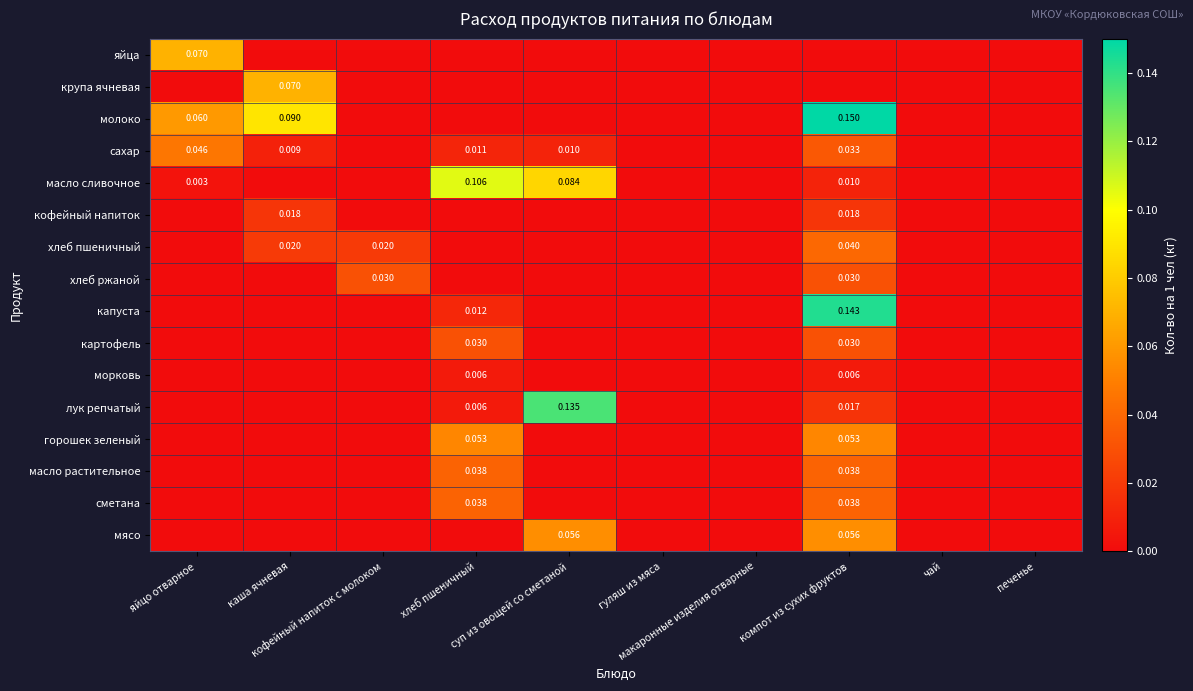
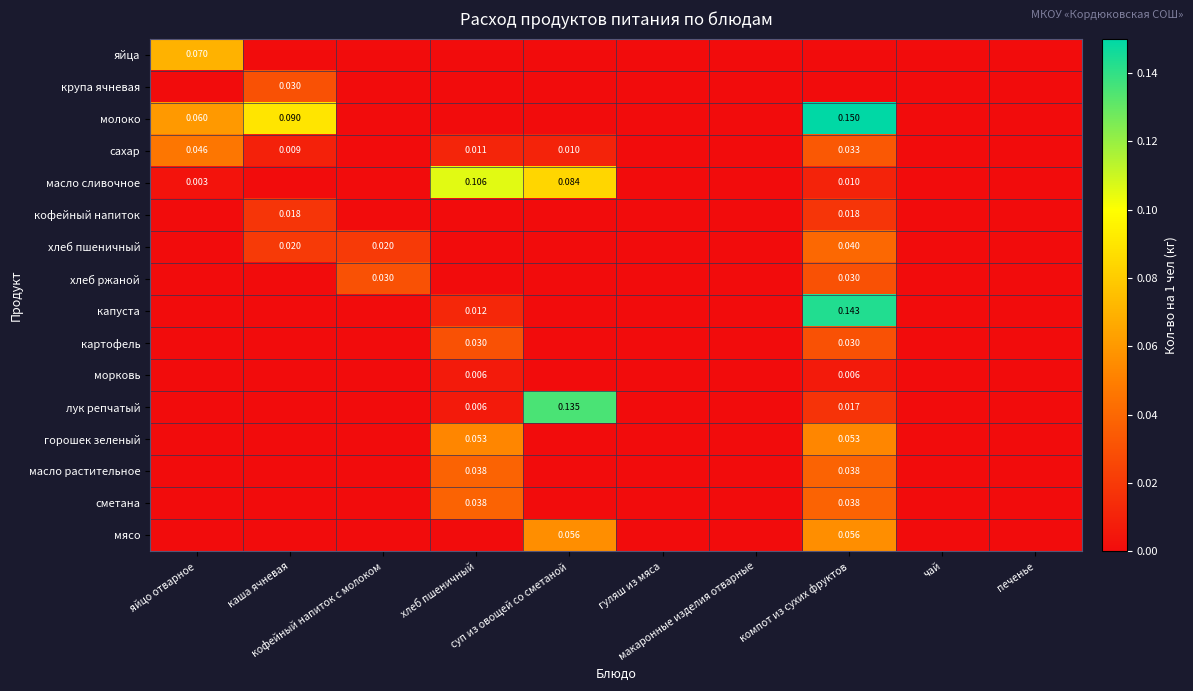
крупа ячневая, каша ячневая: 0.070 -> 0.030
